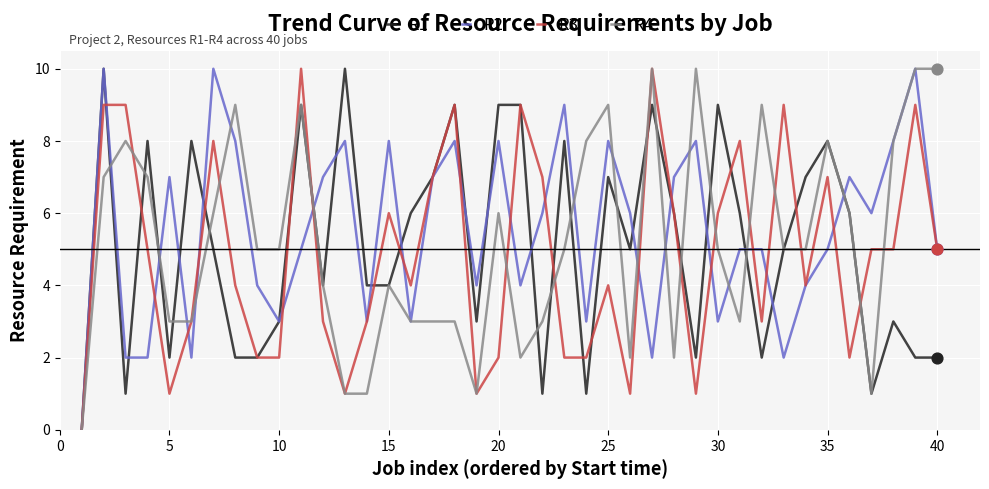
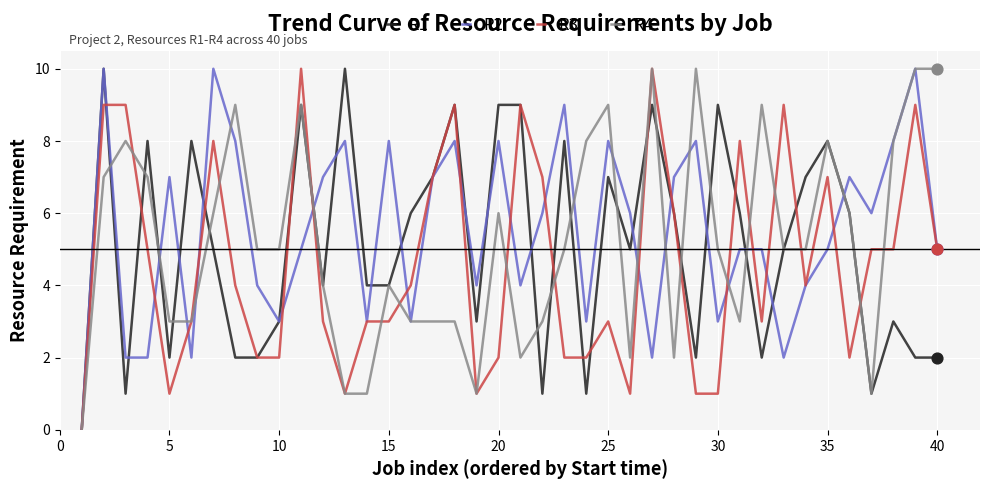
R3, 15: 6 -> 3
R3, 25: 4 -> 3
R3, 30: 6 -> 1
